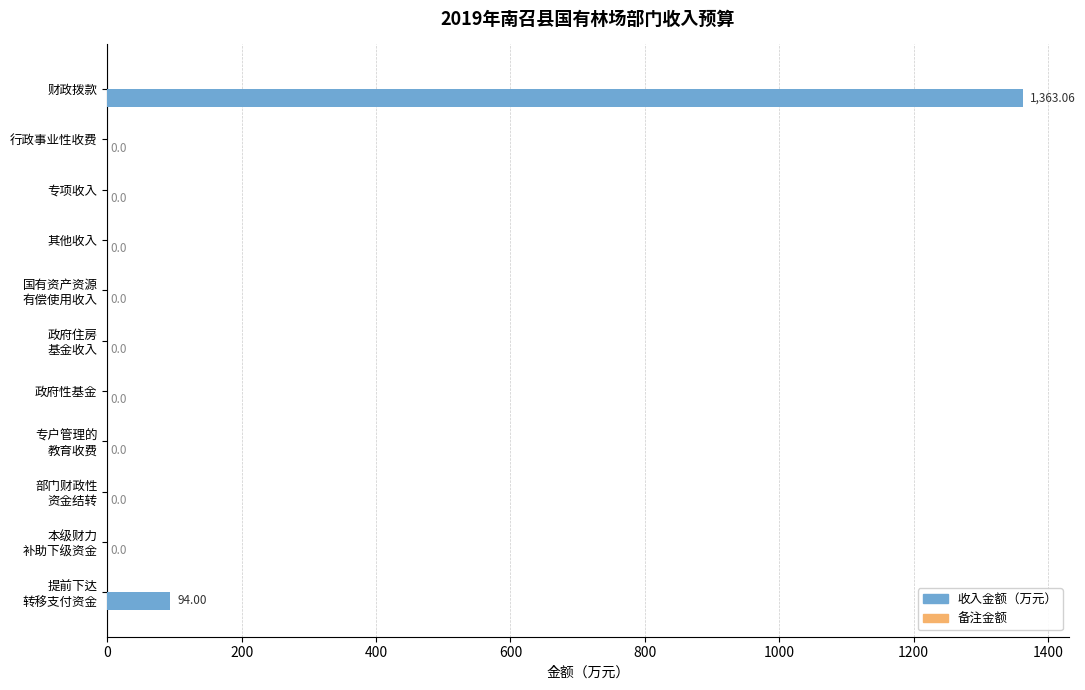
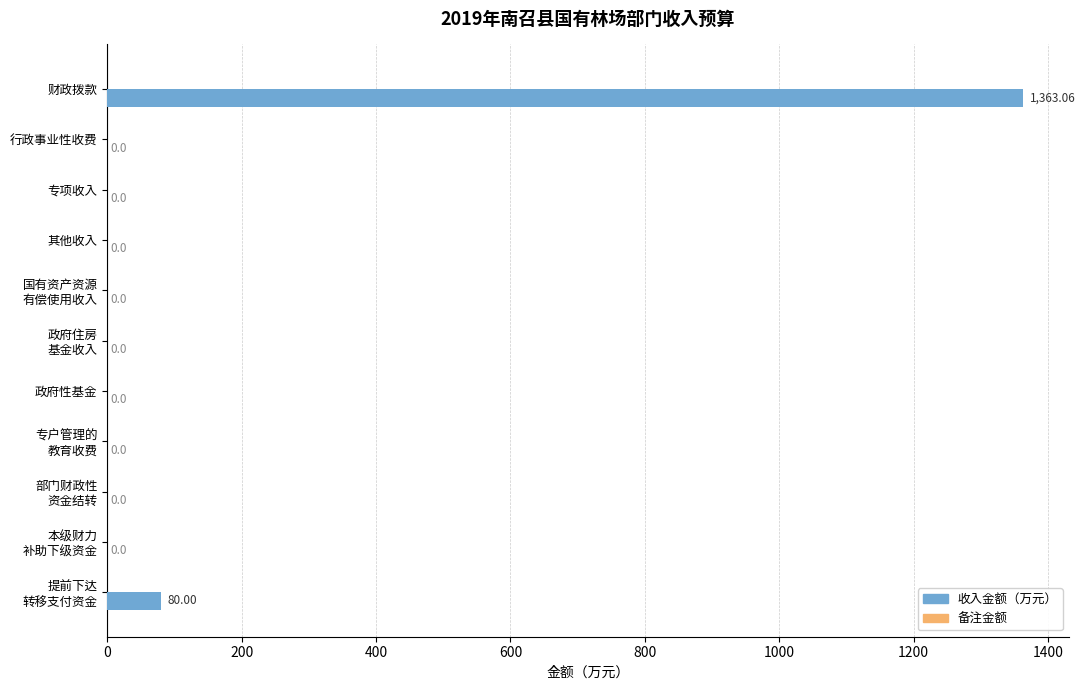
收入金额（万元）, 提前下达 转移支付资金: 94.00 -> 80.00
